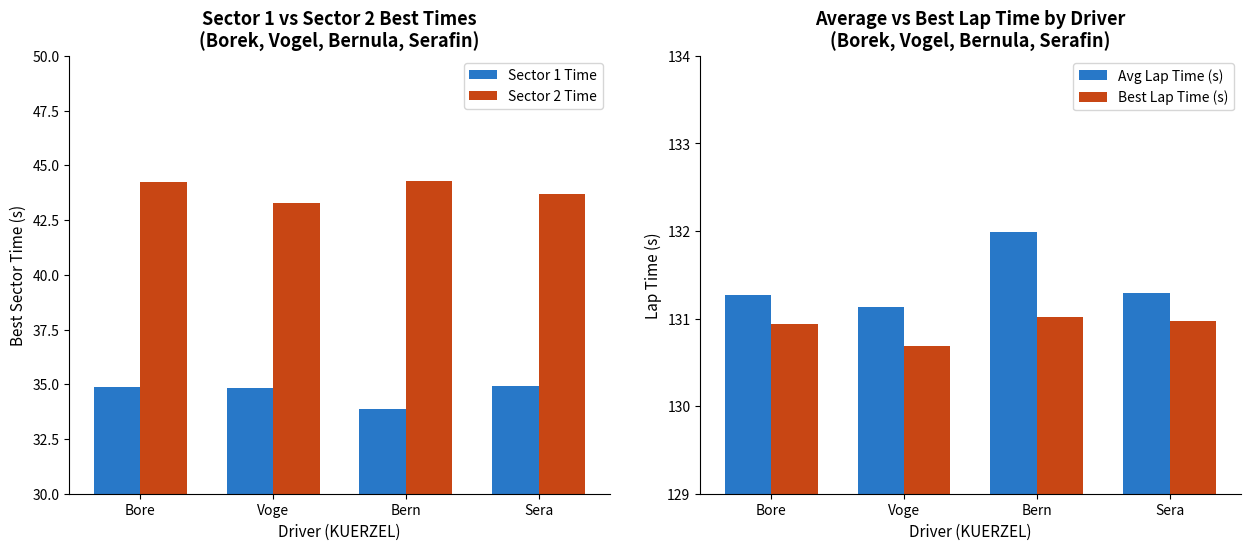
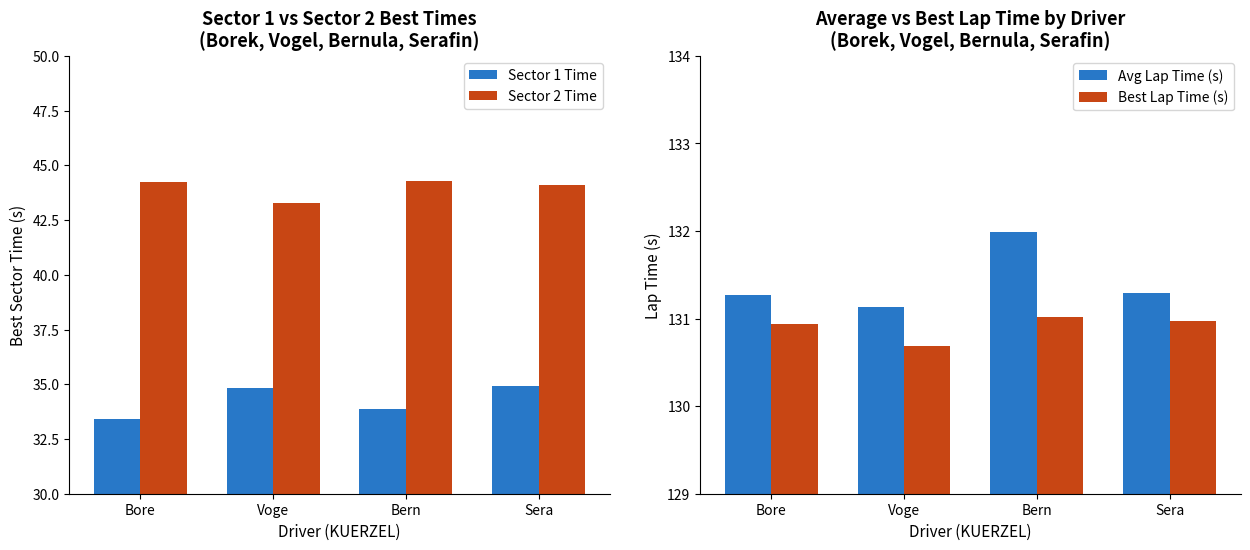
Sector 1 vs Sector 2 Best Times (Borek, Vogel, Bernula, Serafin), Sector 1 Time, Bore: 34.9 -> 33.4
Sector 1 vs Sector 2 Best Times (Borek, Vogel, Bernula, Serafin), Sector 2 Time, Sera: 43.7 -> 44.1
